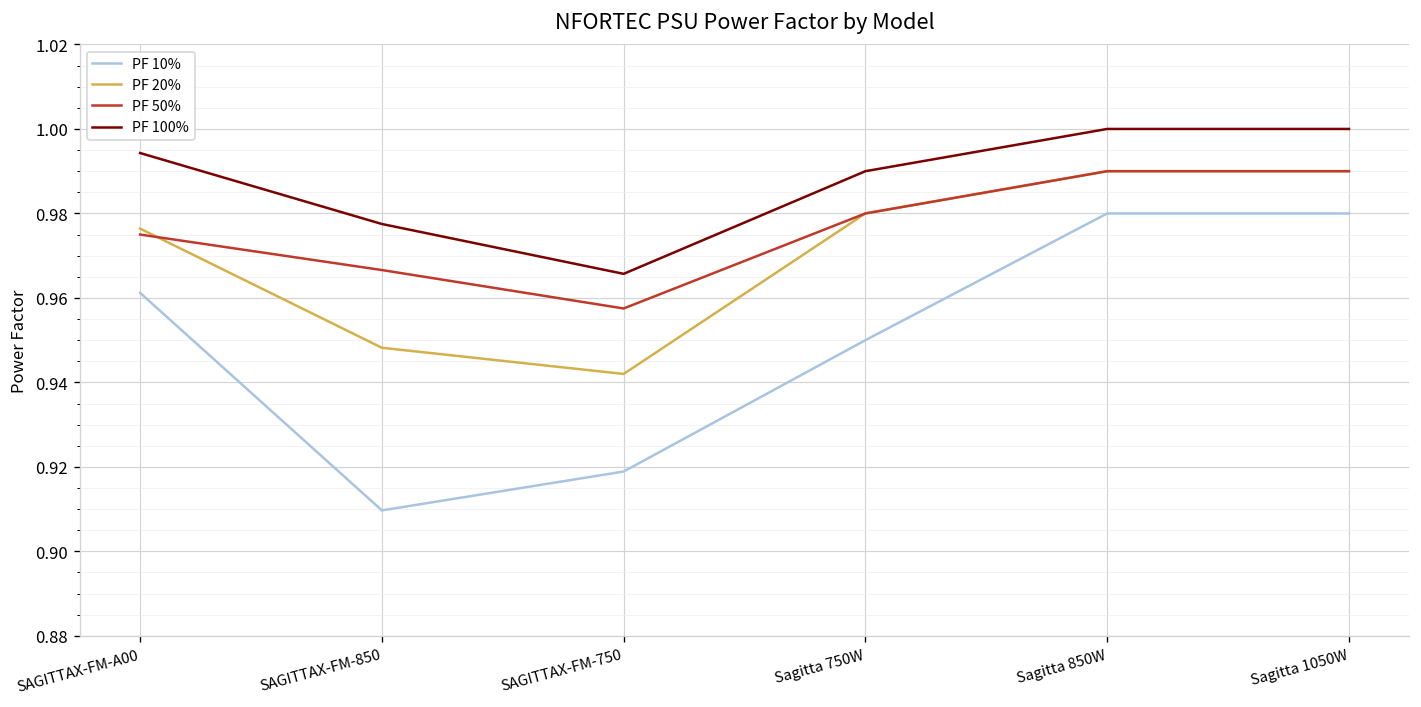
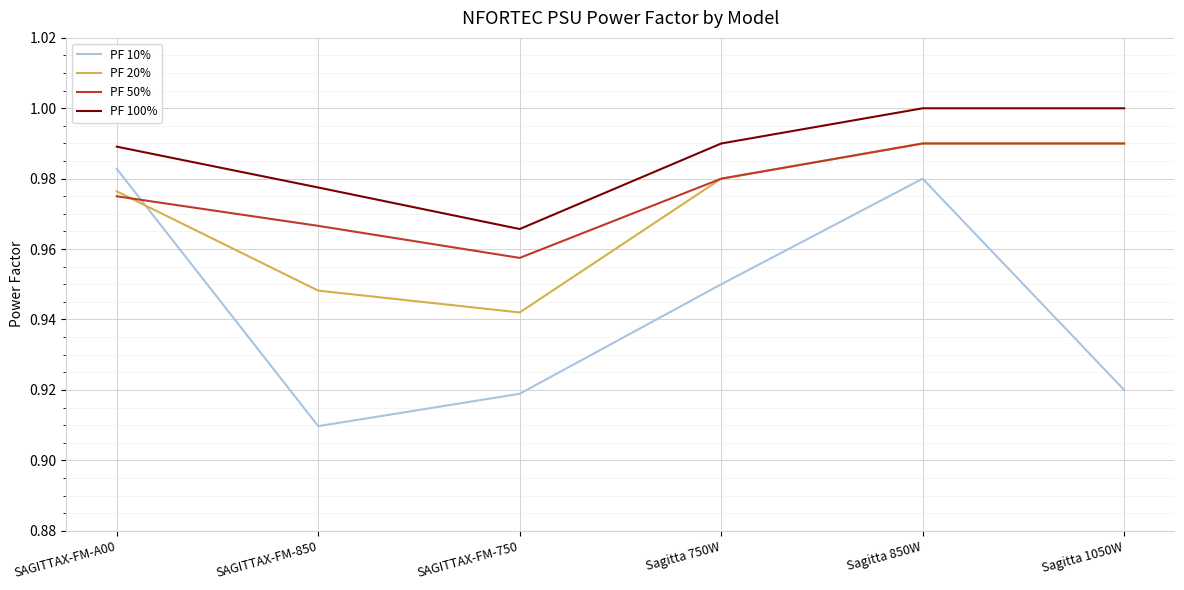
PF 10%, SAGITTAX-FM-A00: 0.961 -> 0.983
PF 100%, SAGITTAX-FM-A00: 0.994 -> 0.989
PF 10%, Sagitta 1050W: 0.98 -> 0.92
